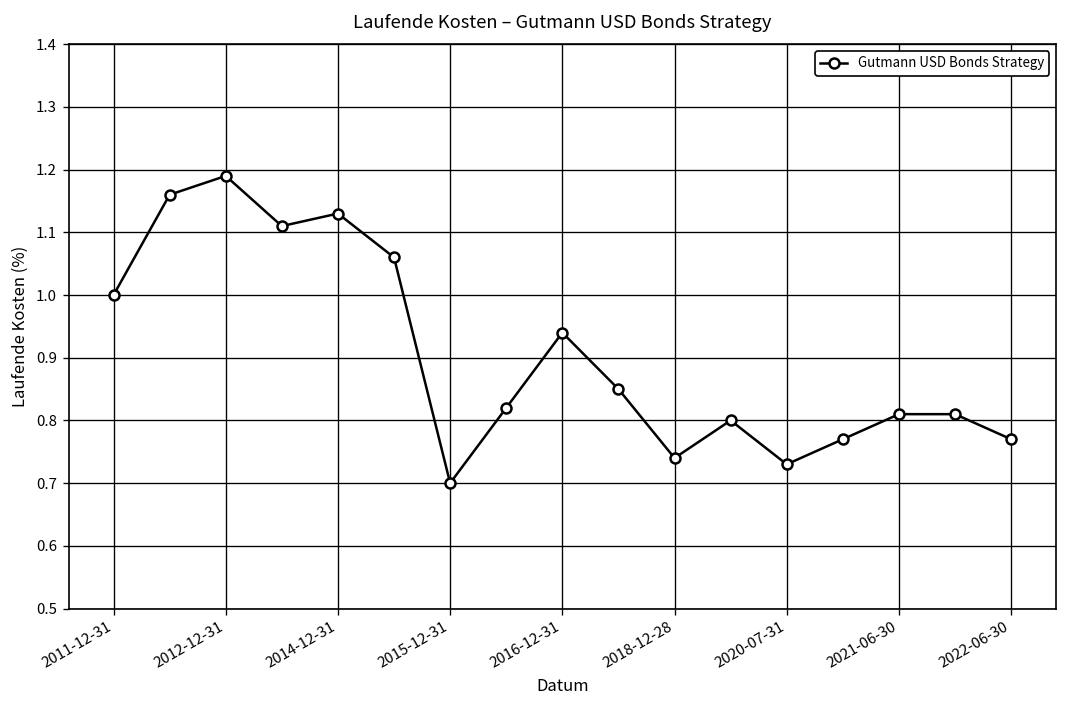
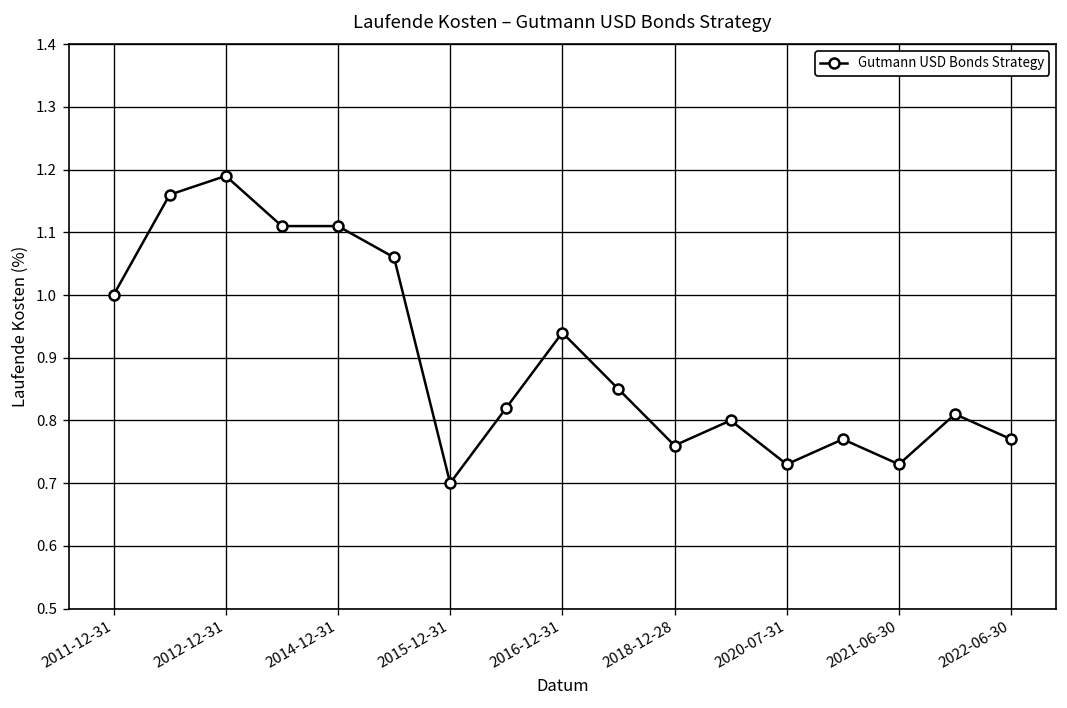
2014-12-31: 1.13 -> 1.11
2018-12-28: 0.74 -> 0.76
2021-06-30: 0.81 -> 0.73
